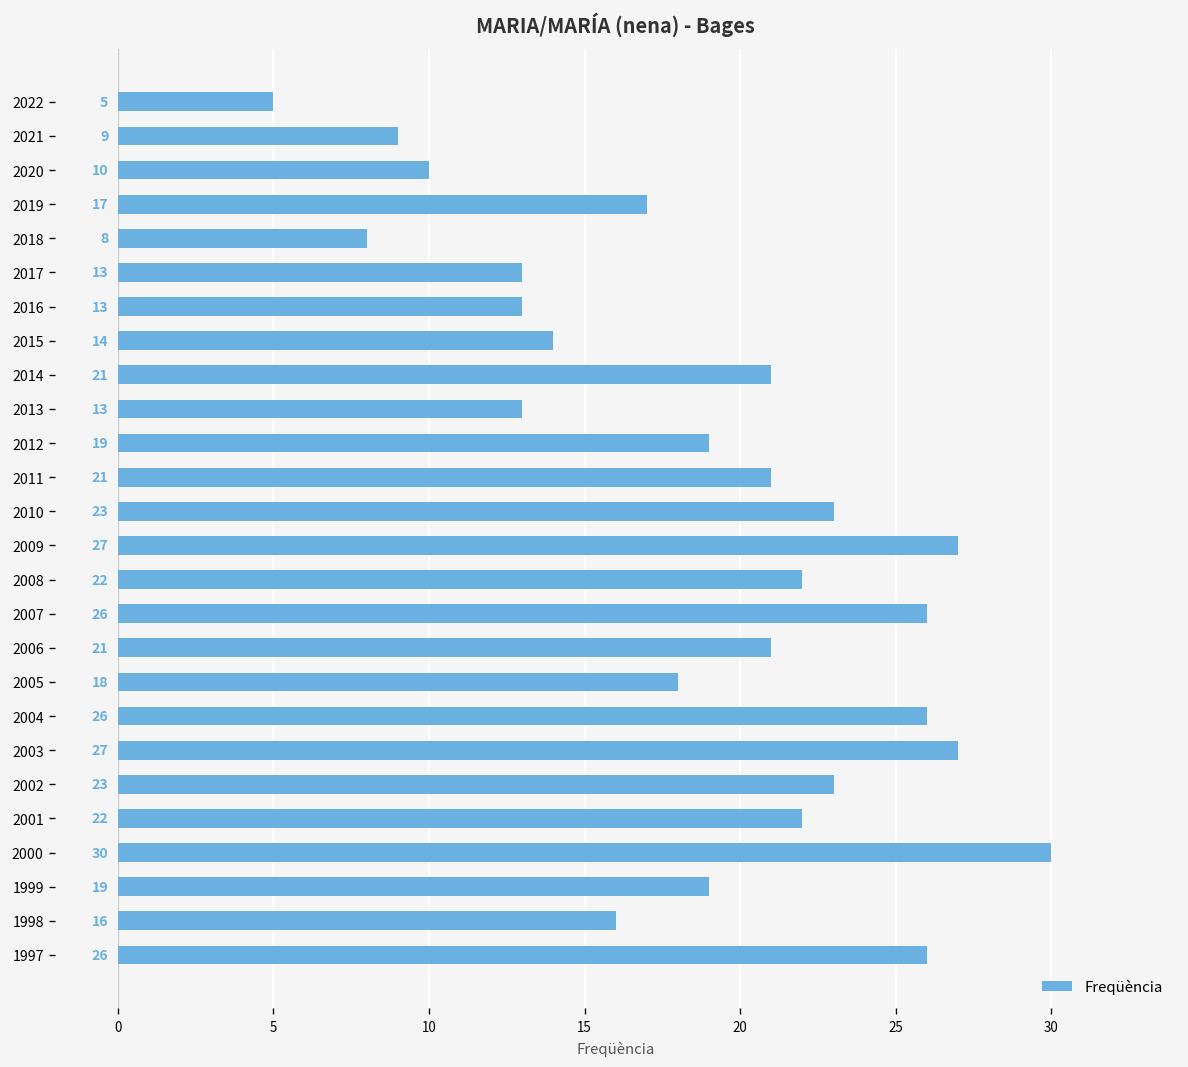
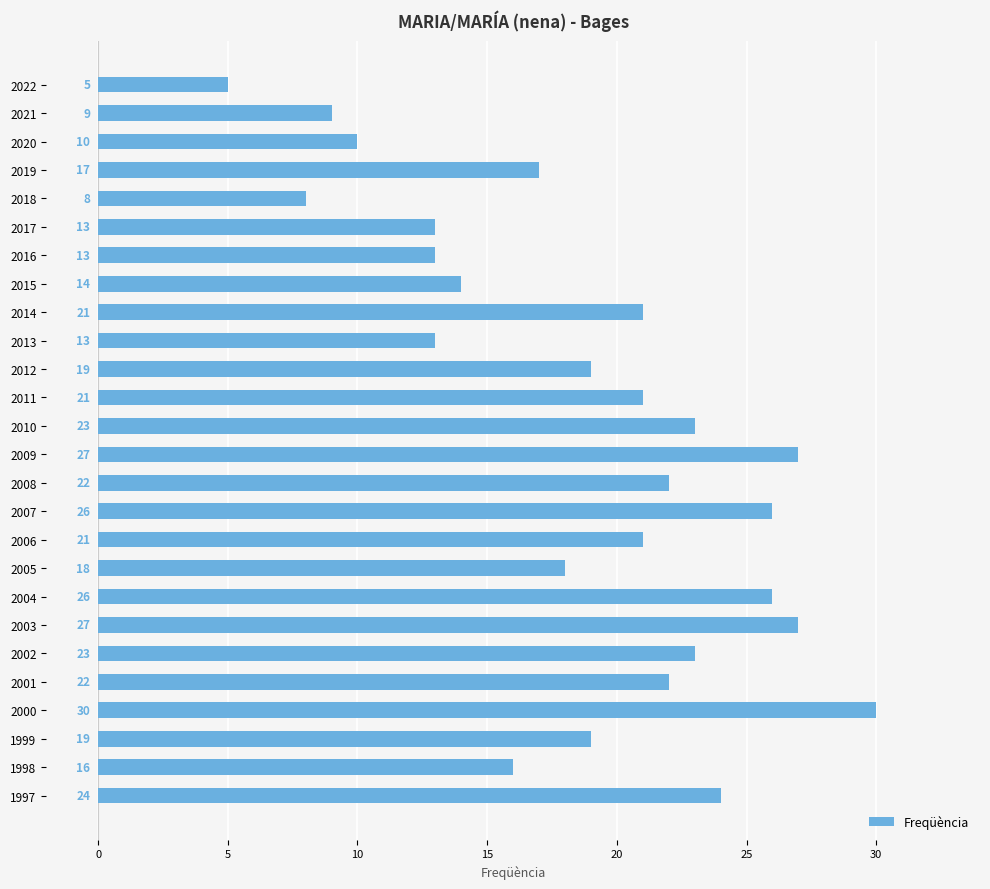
1997: 26 -> 24
